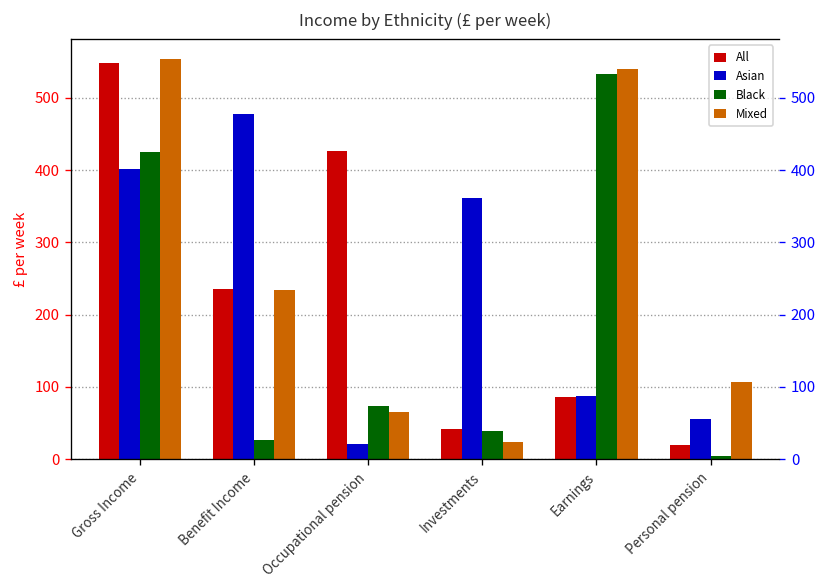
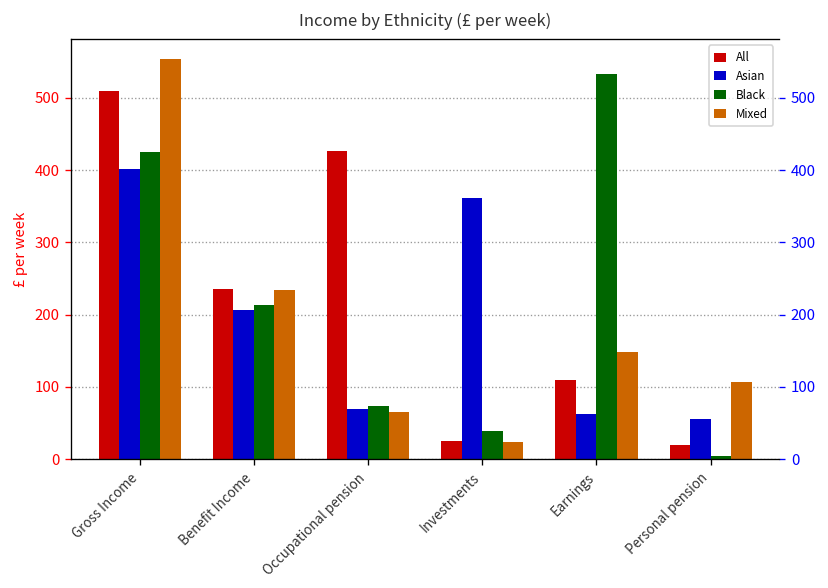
All, Gross Income: 550 -> 510
Asian, Benefit Income: 480 -> 210
Black, Benefit Income: 30 -> 210
Asian, Occupational pension: 20 -> 70
All, Investments: 40 -> 30
All, Earnings: 90 -> 110
Asian, Earnings: 90 -> 60
Mixed, Earnings: 540 -> 150
